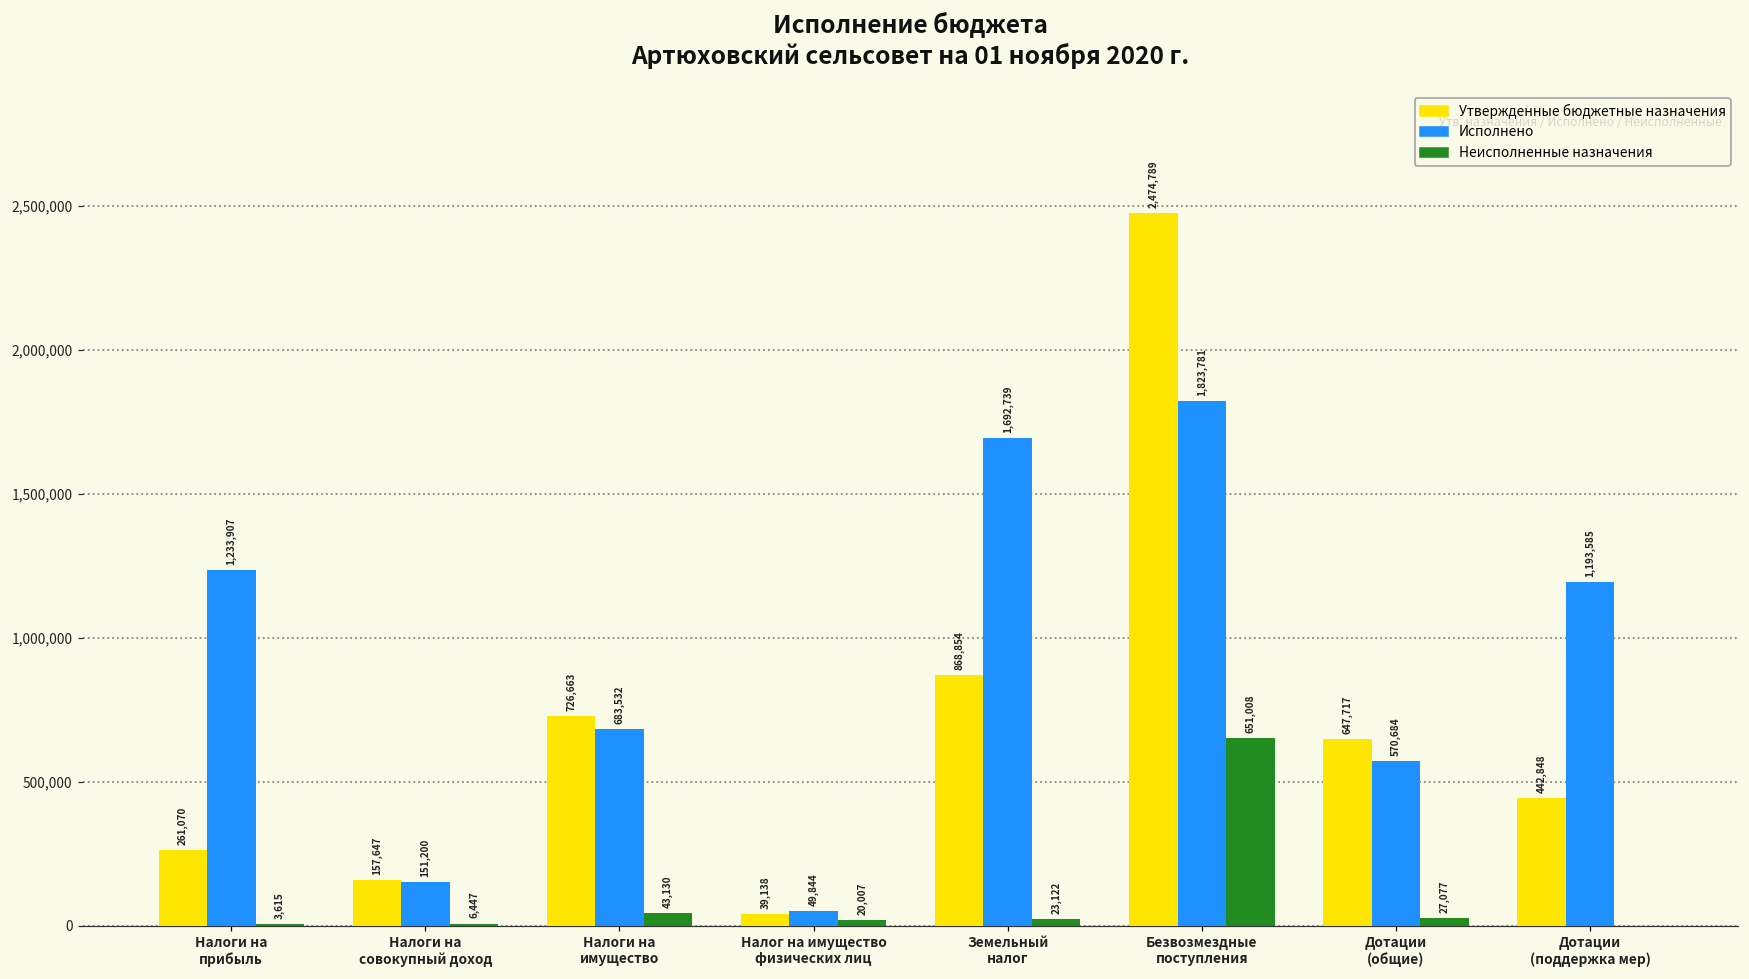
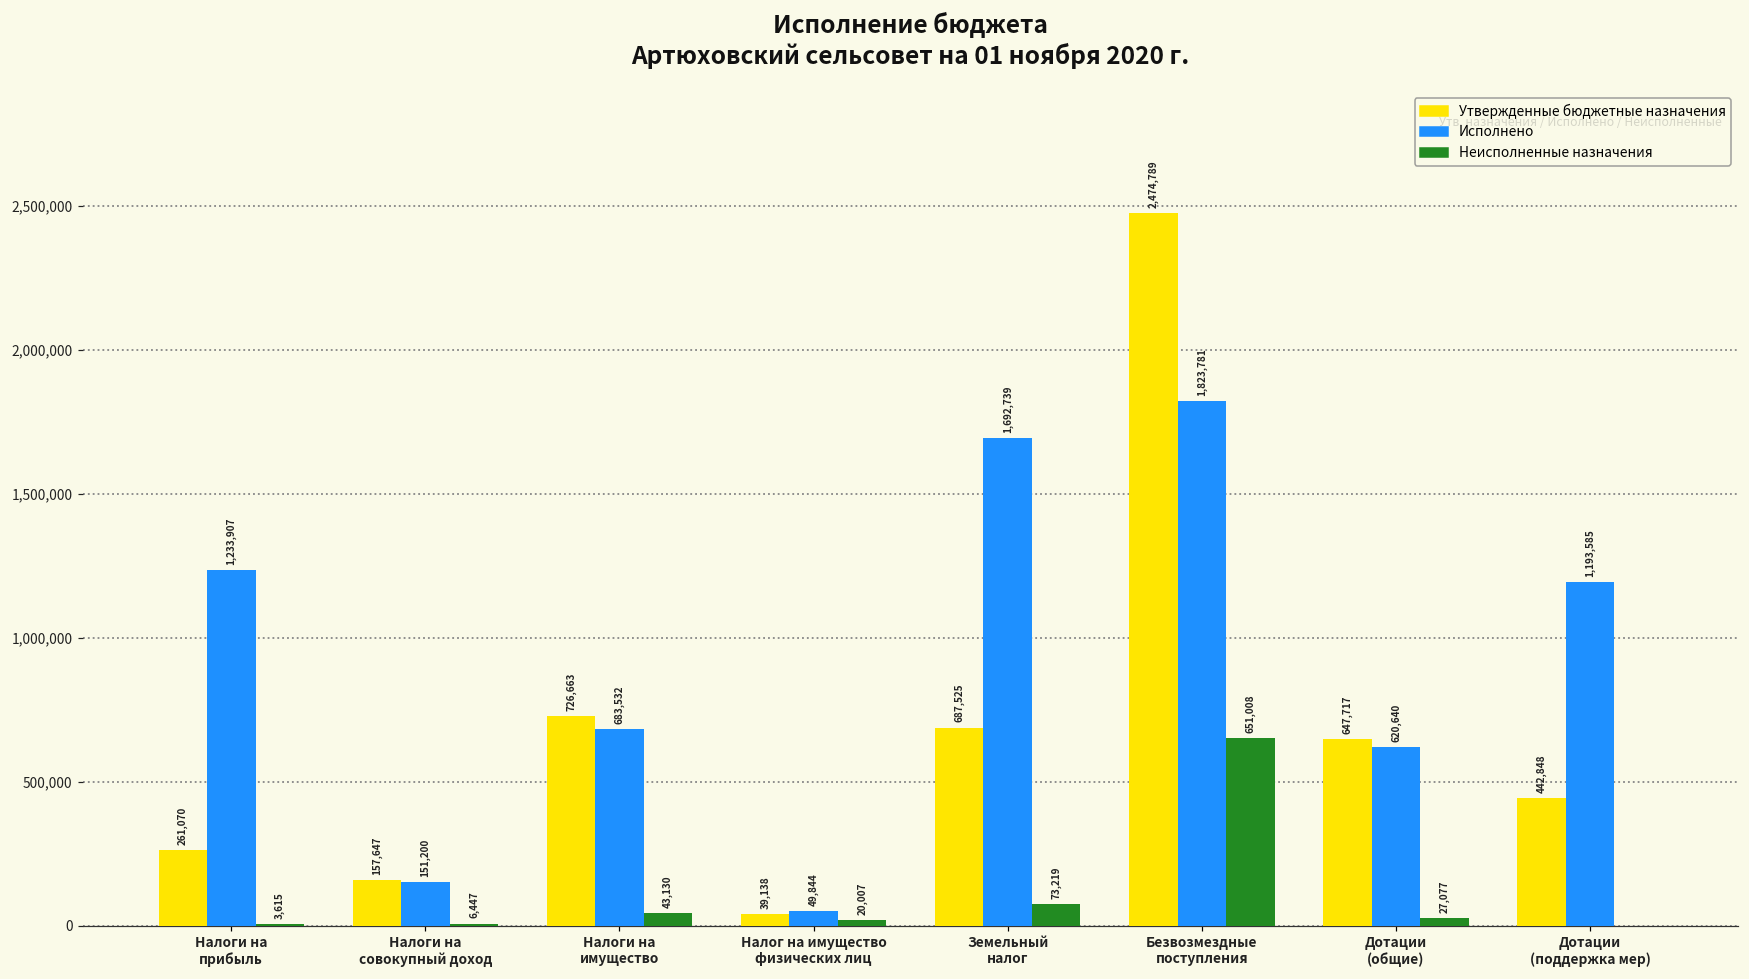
Утвержденные бюджетные назначения, Земельный налог: 868,854 -> 687,525
Неисполненные назначения, Земельный налог: 23,122 -> 73,219
Исполнено, Дотации (общие): 570,684 -> 620,640
